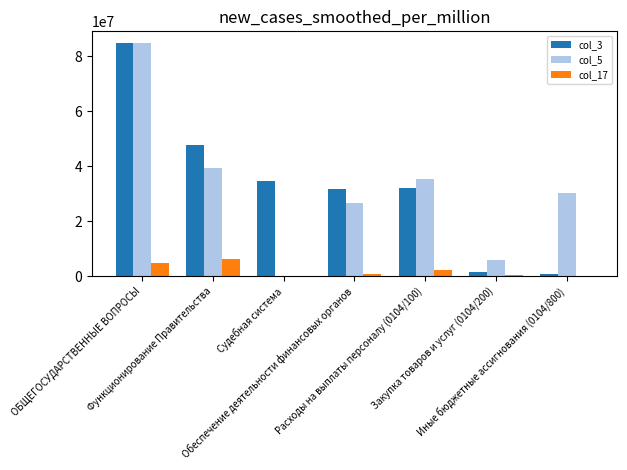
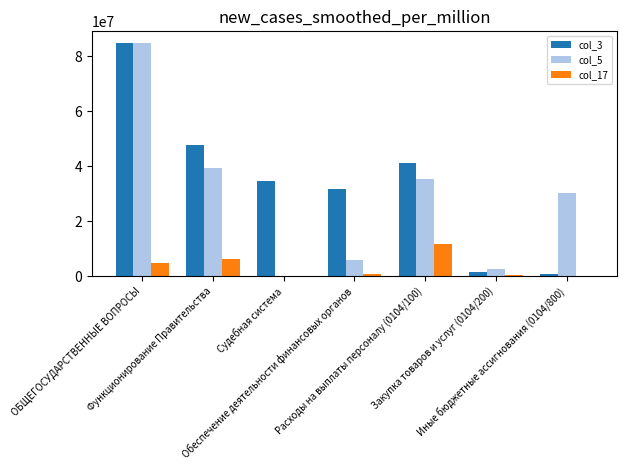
col_5, Обеспечение деятельности финансовых органов: 26000000 -> 6000000
col_3, Расходы на выплаты персоналу (0104/100): 32000000 -> 41000000
col_17, Расходы на выплаты персоналу (0104/100): 2000000 -> 12000000
col_5, Закупка товаров и услуг (0104/200): 6000000 -> 3000000
